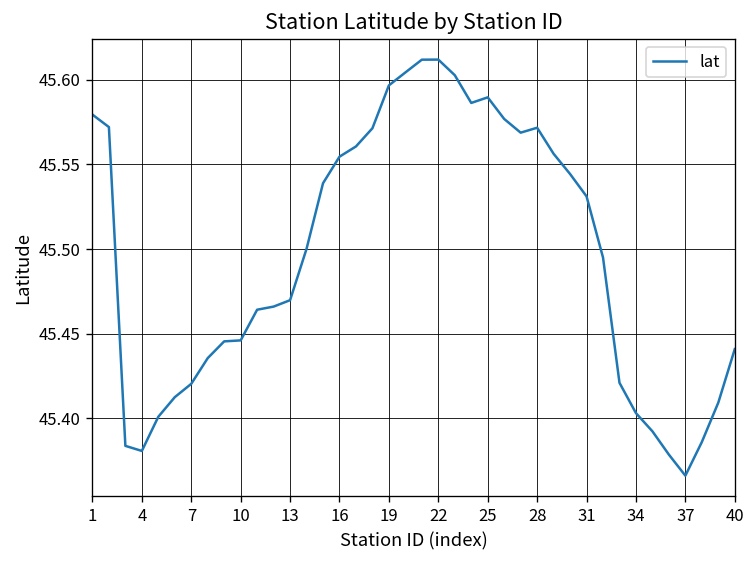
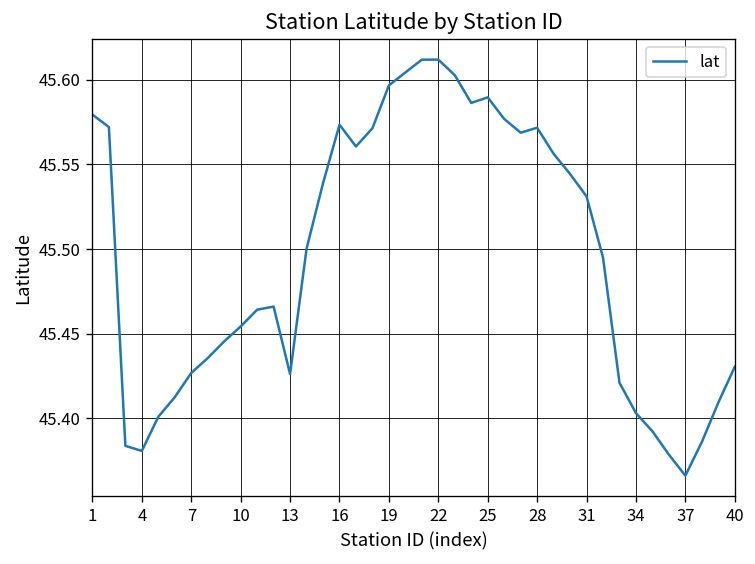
7: 45.420 -> 45.427
10: 45.446 -> 45.454
13: 45.470 -> 45.426
16: 45.555 -> 45.574
40: 45.441 -> 45.430
